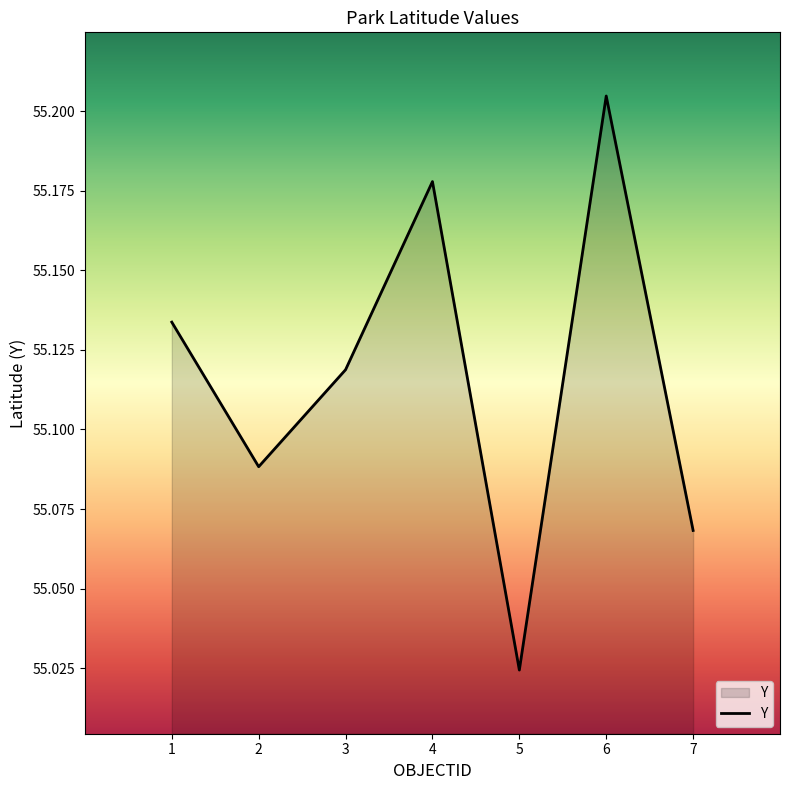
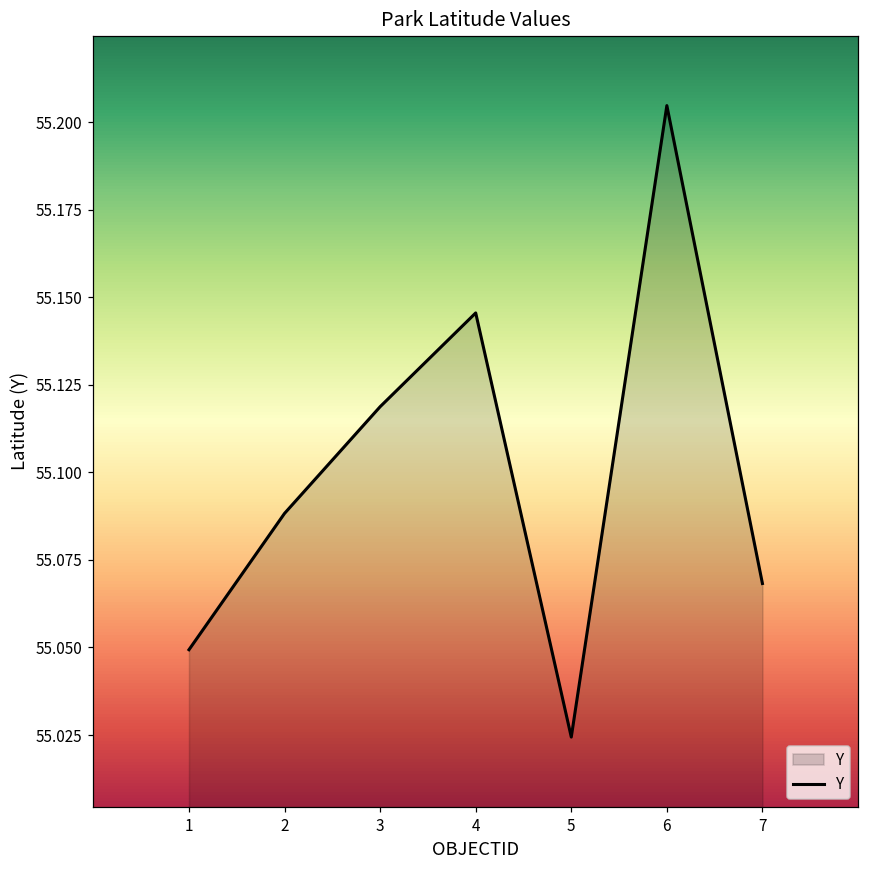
1: 55.134 -> 55.049
4: 55.178 -> 55.146
